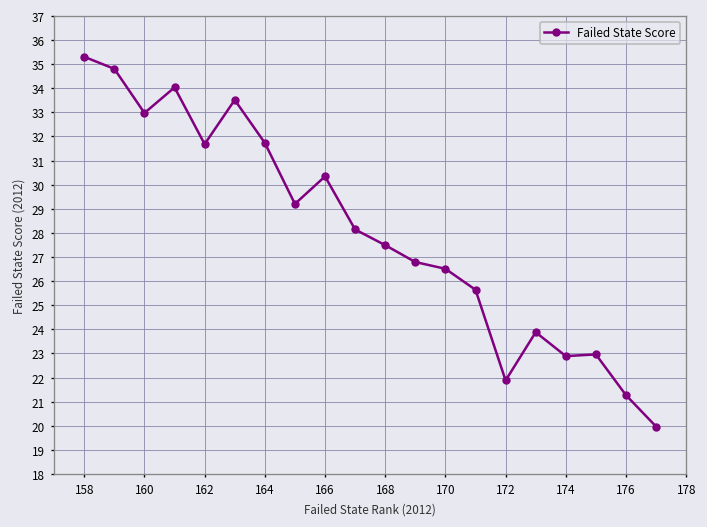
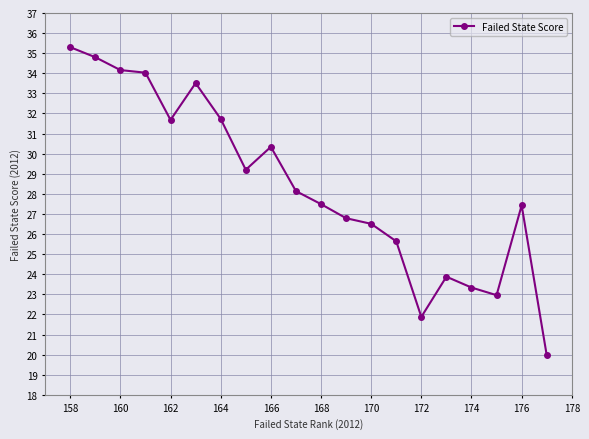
160: 33.0 -> 34.2
174: 22.9 -> 23.3
176: 21.3 -> 27.4
